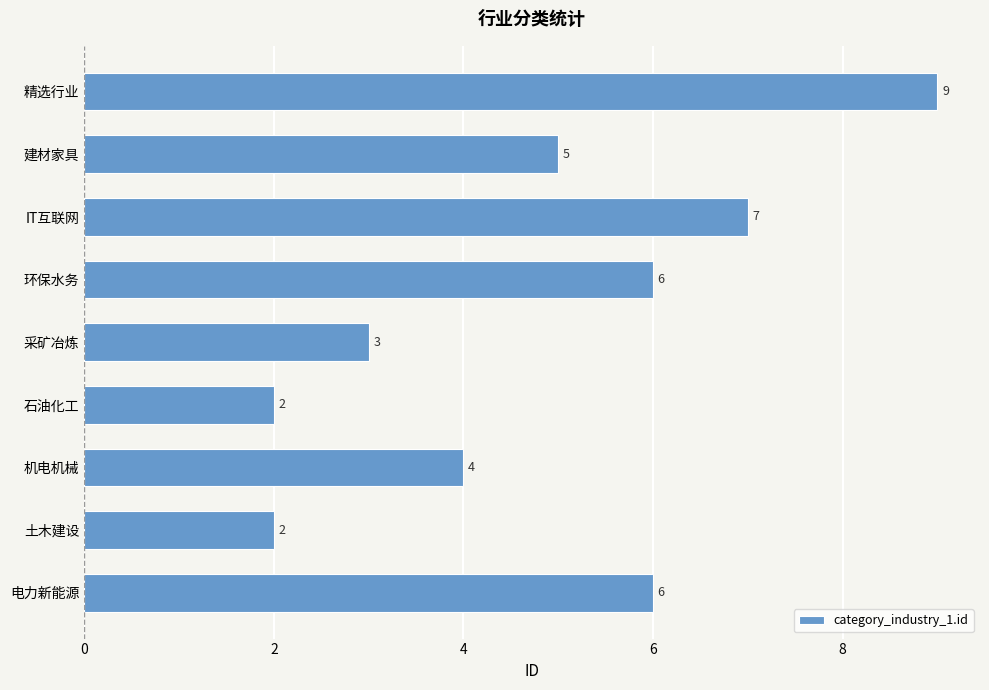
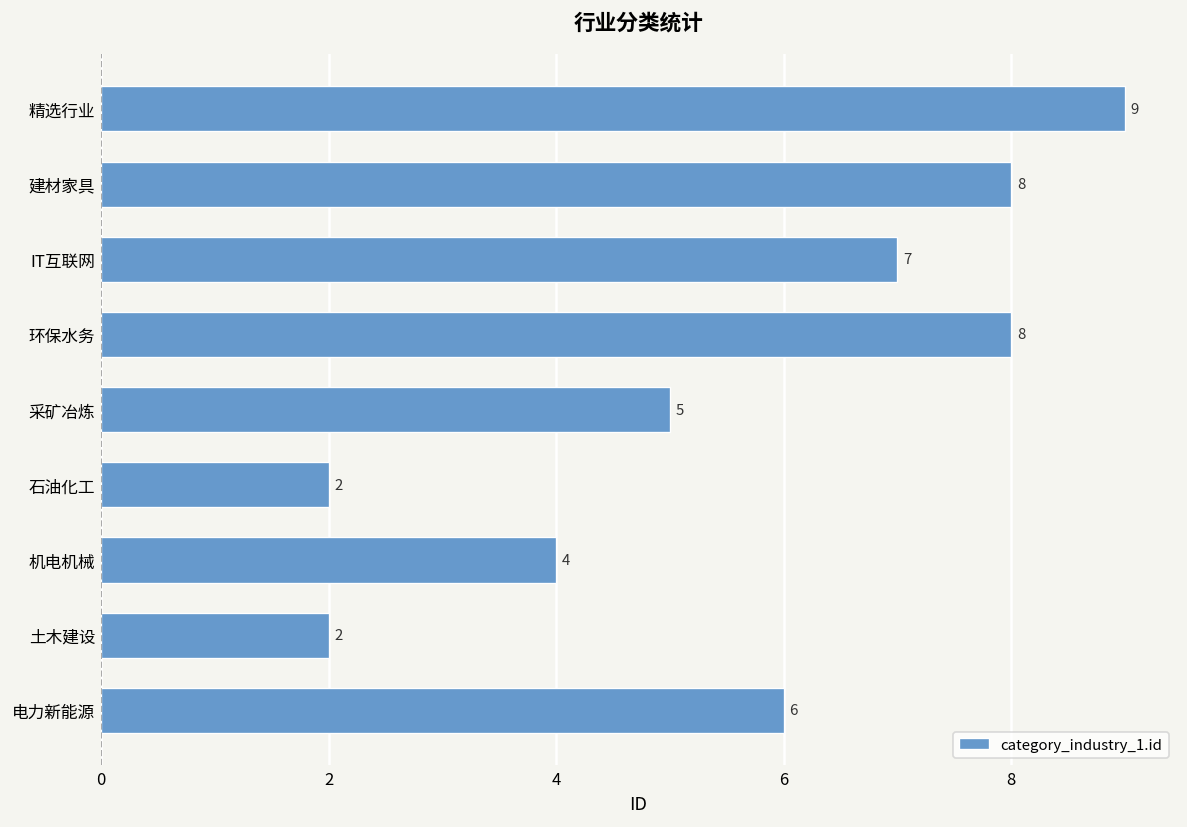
建材家具: 5 -> 8
环保水务: 6 -> 8
采矿冶炼: 3 -> 5
